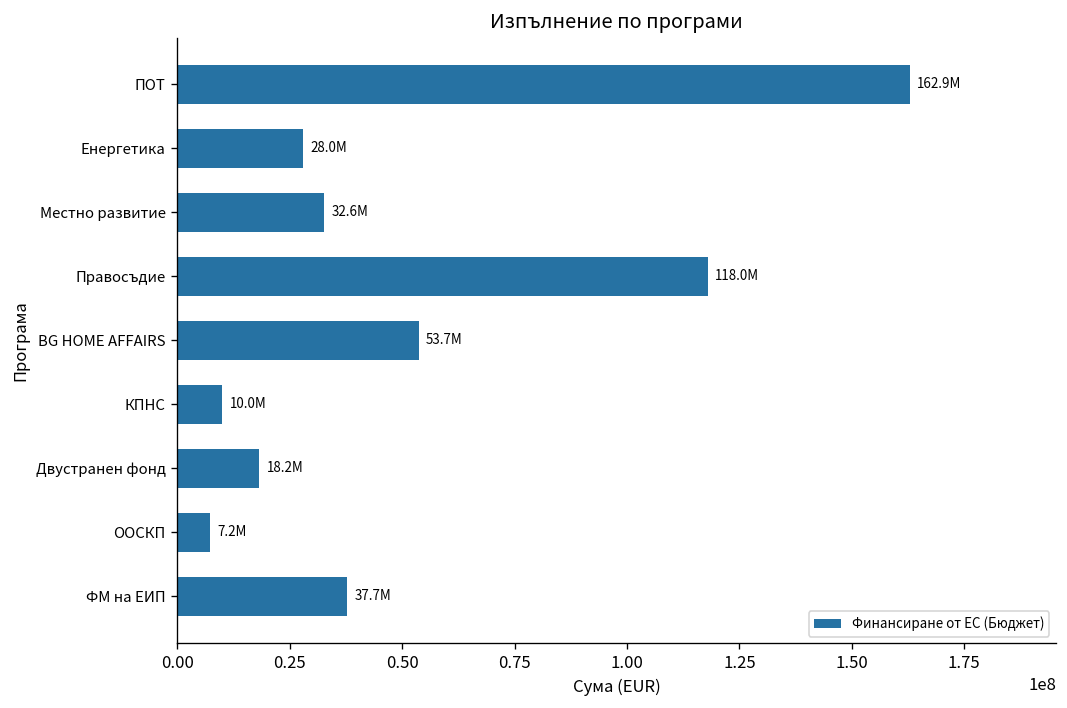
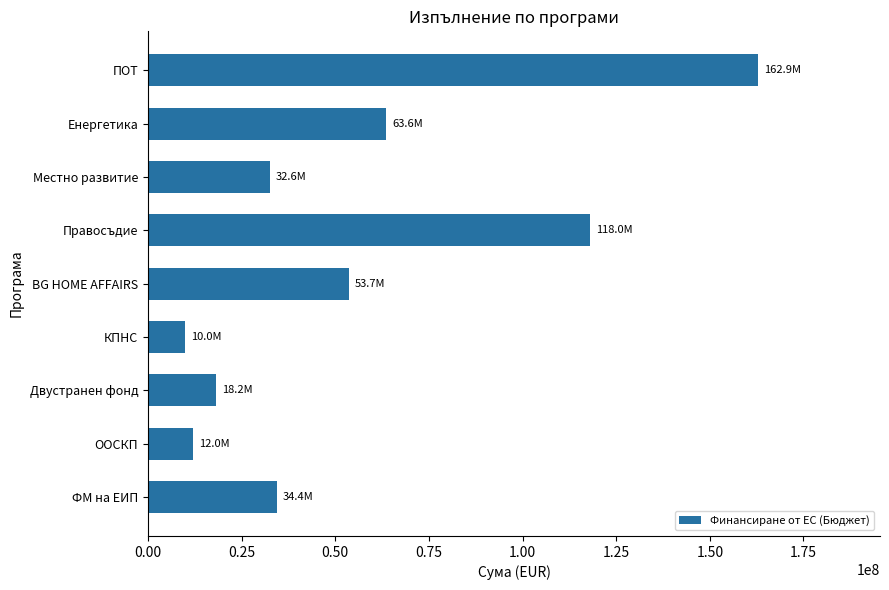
Енергетика: 28.0M -> 63.6M
ООСКП: 7.2M -> 12.0M
ФМ на ЕИП: 37.7M -> 34.4M
